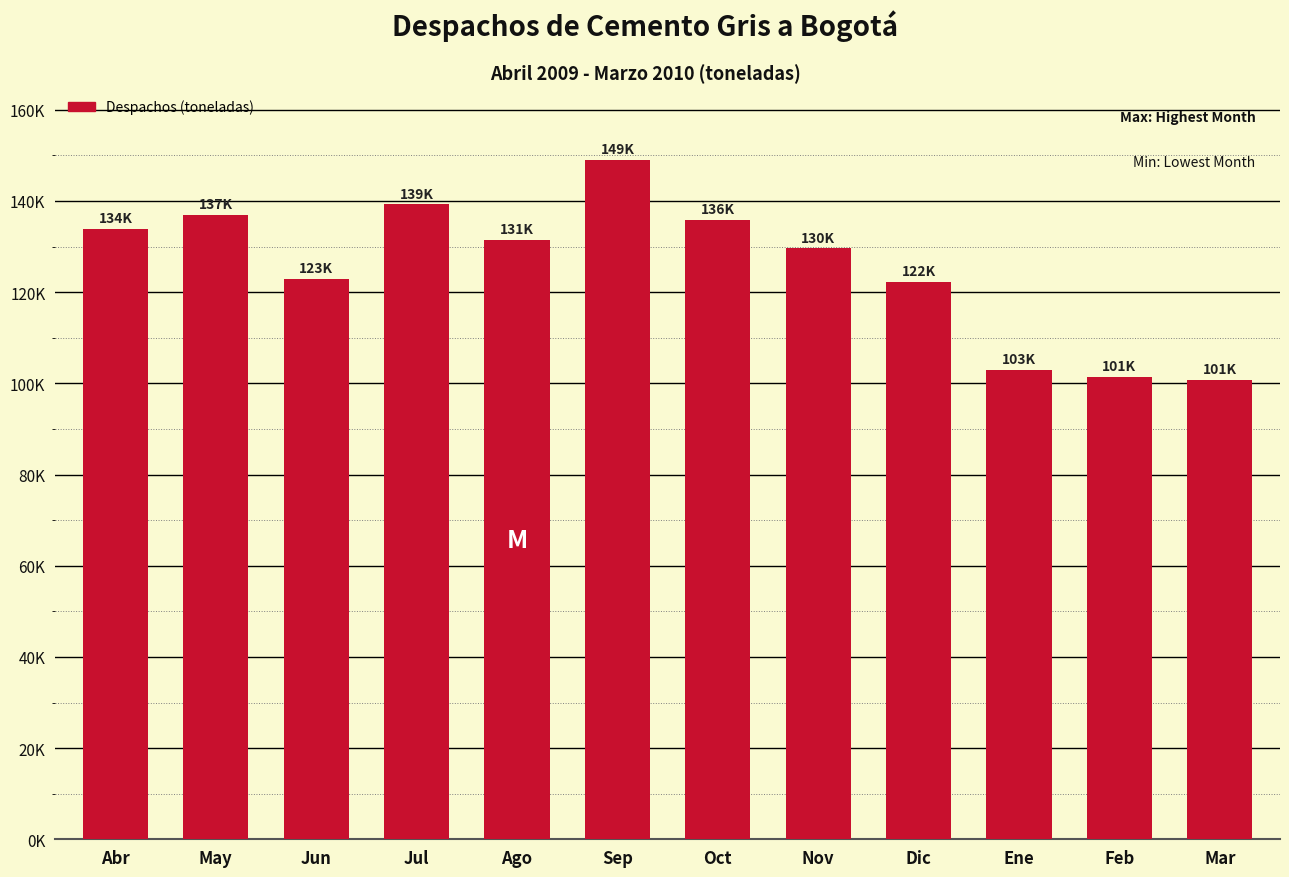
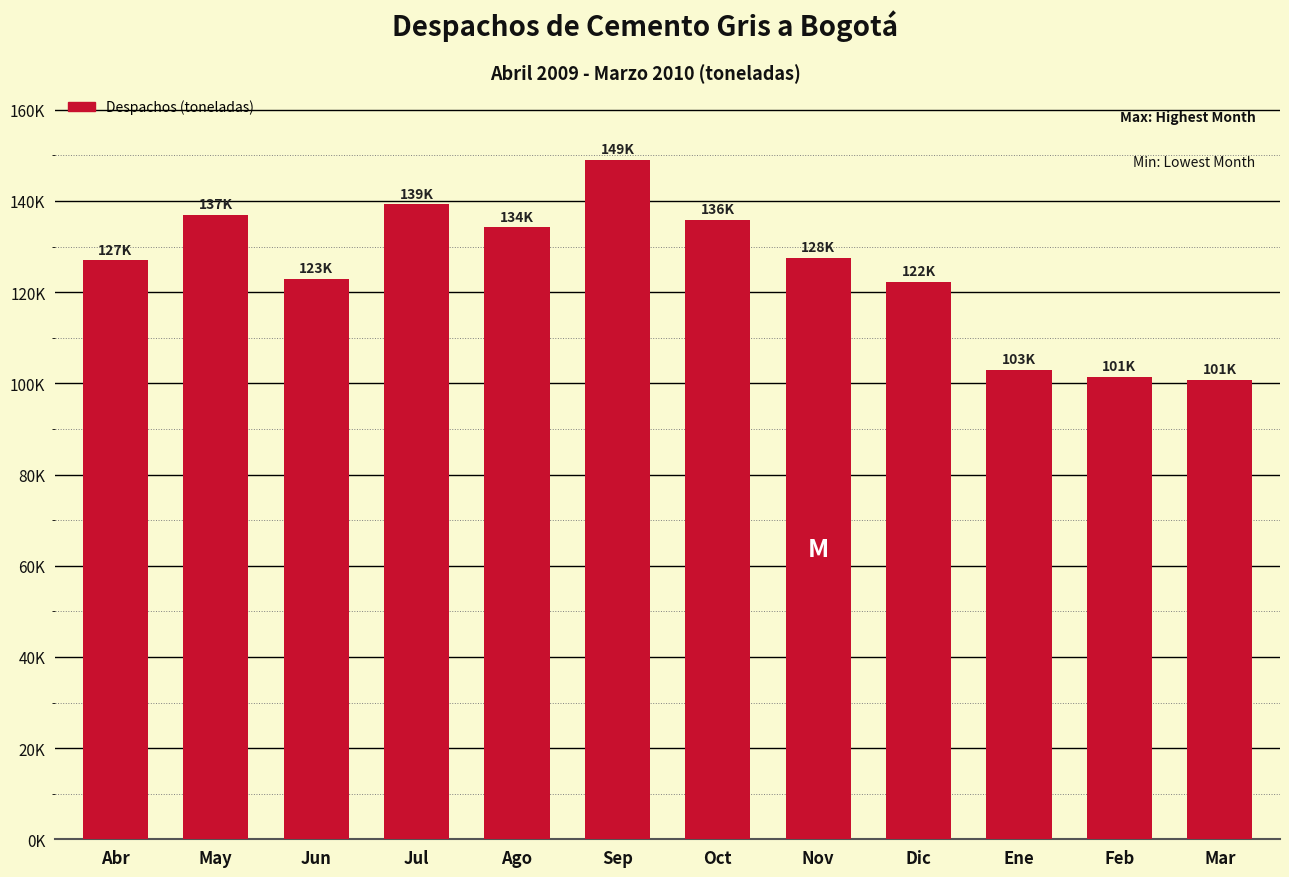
Abr: 134K -> 127K
Ago: 131K -> 134K
Nov: 130K -> 128K
